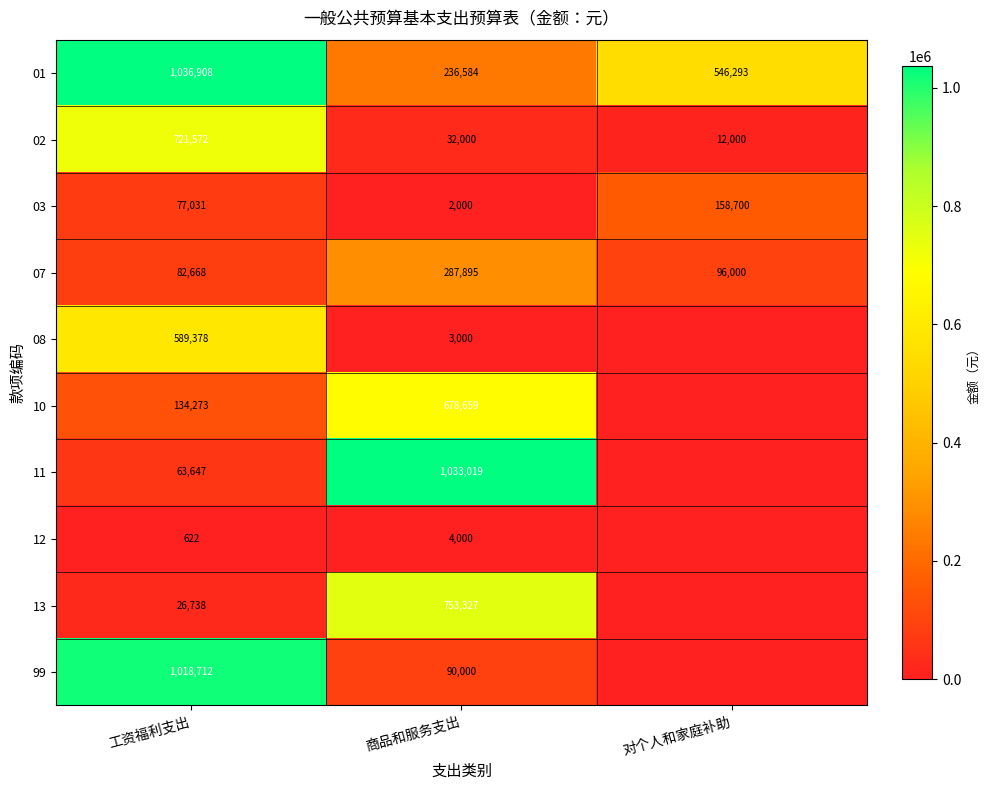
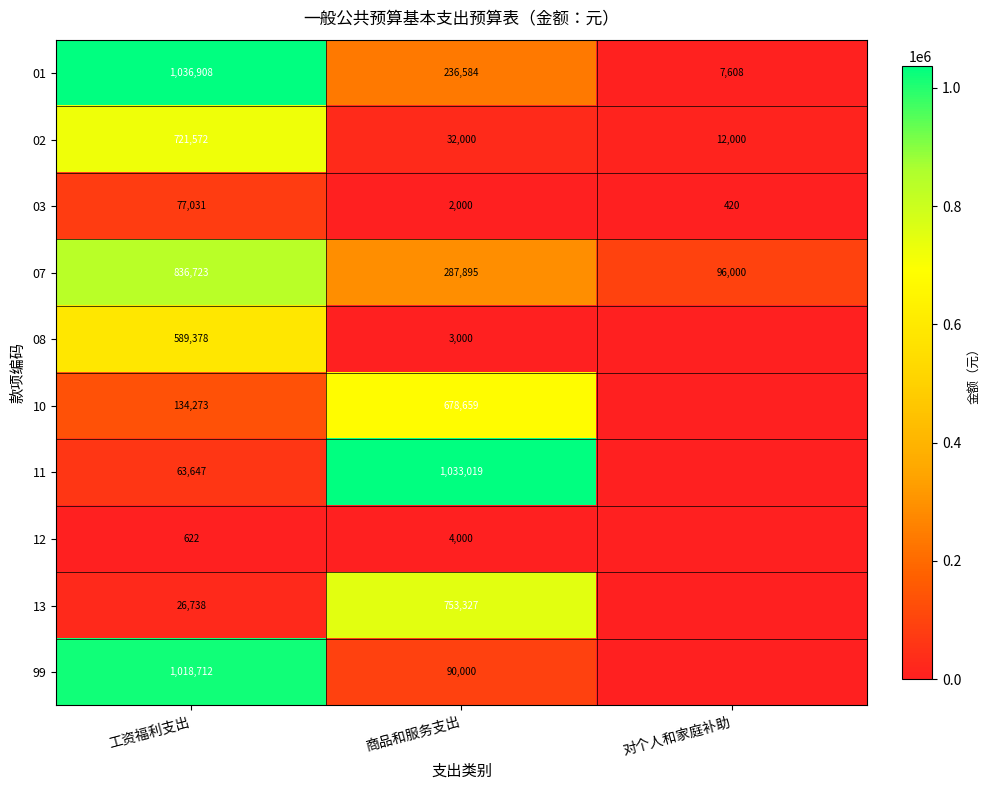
01, 对个人和家庭补助: 546,293 -> 7,608
03, 对个人和家庭补助: 158,700 -> 420
07, 工资福利支出: 82,668 -> 836,723
